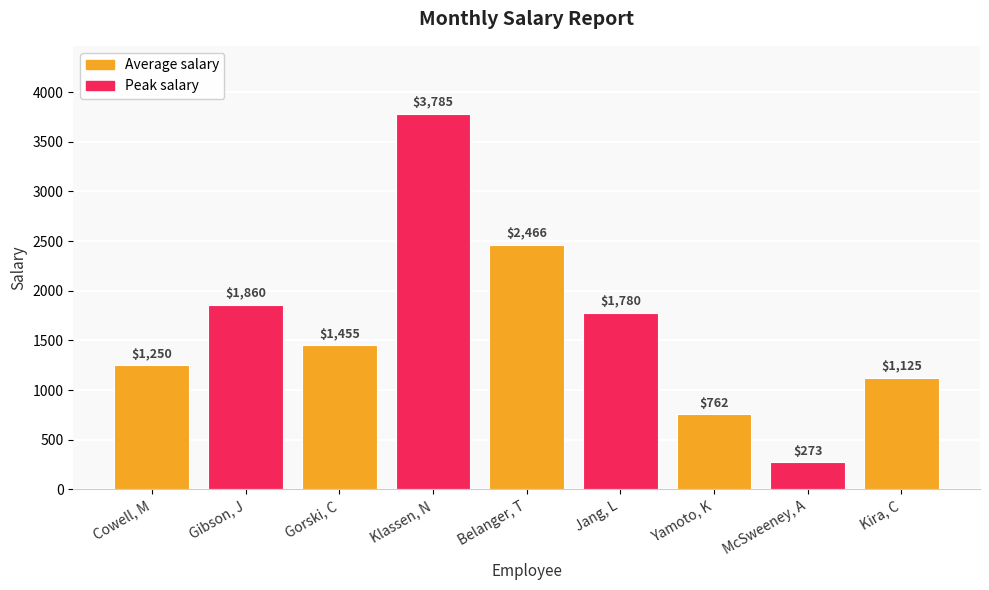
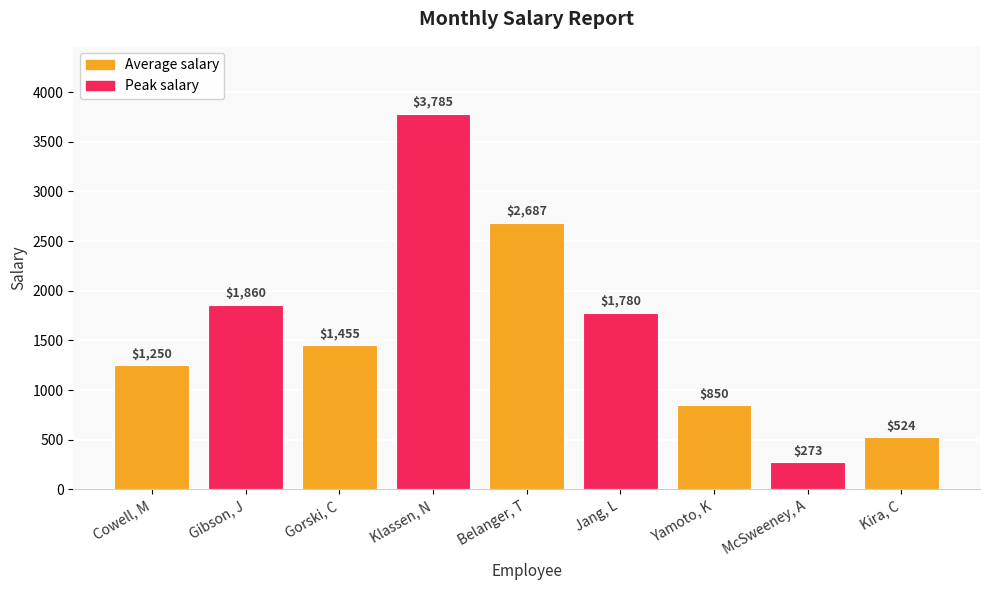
Belanger, T: $2,466 -> $2,687
Yamoto, K: $762 -> $850
Kira, C: $1,125 -> $524
